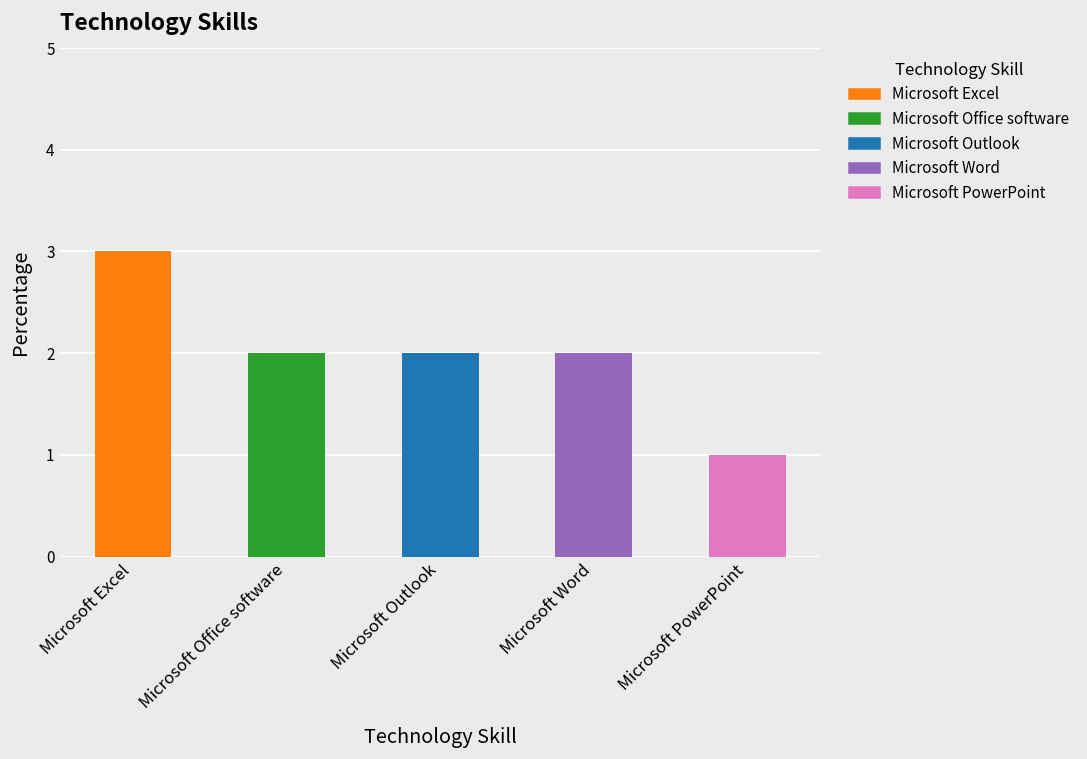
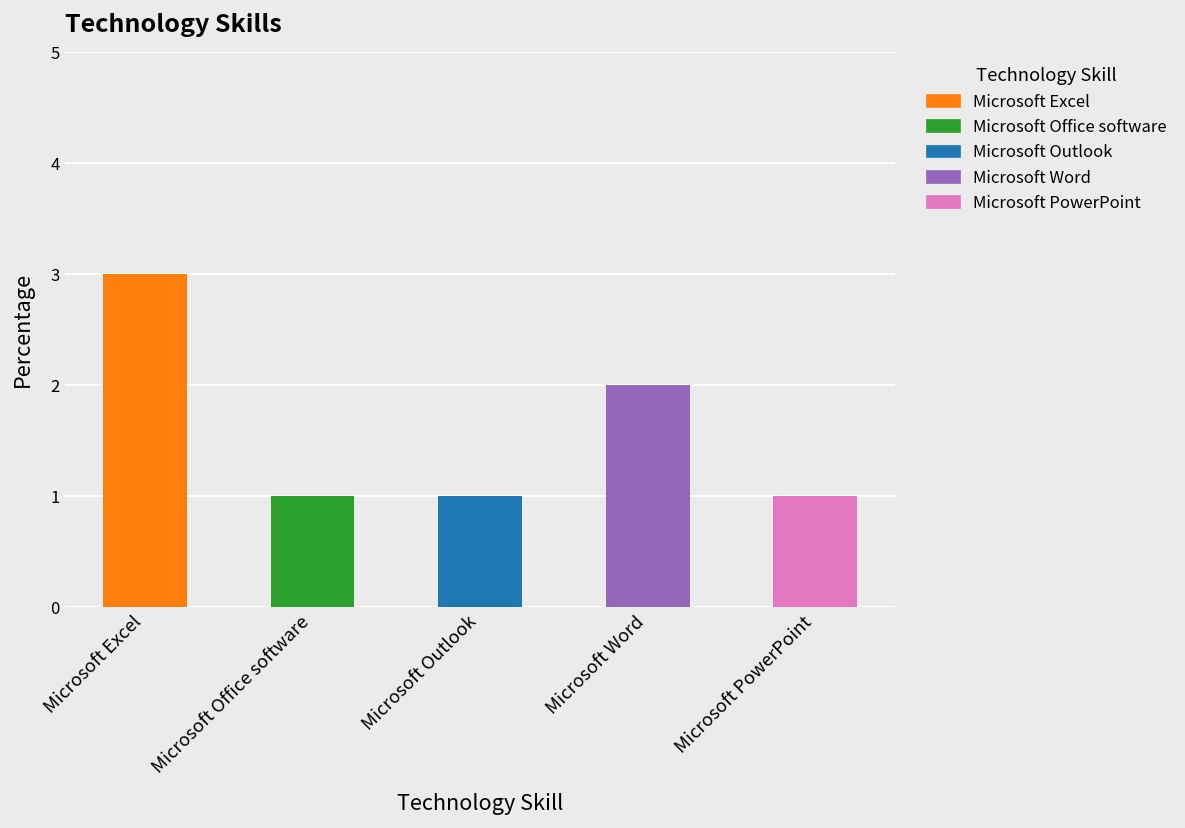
Microsoft Office software: 2 -> 1
Microsoft Outlook: 2 -> 1
